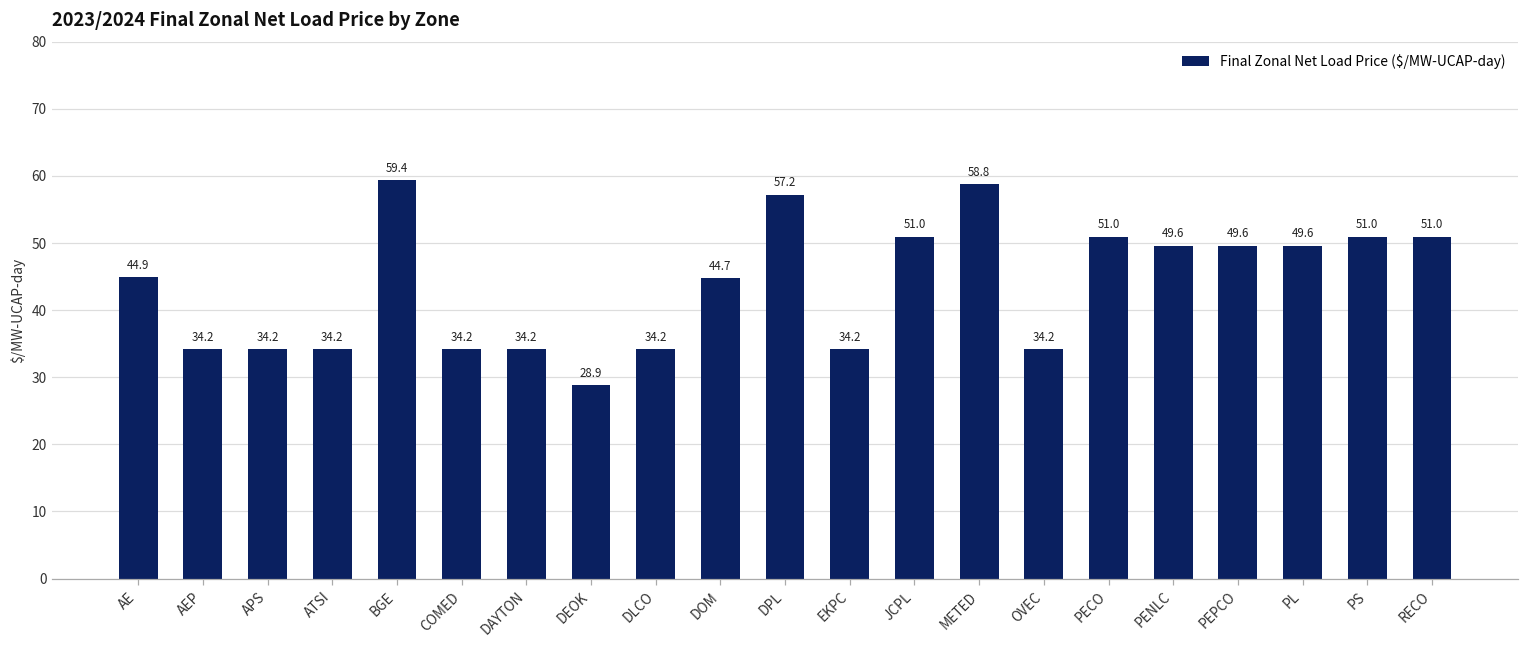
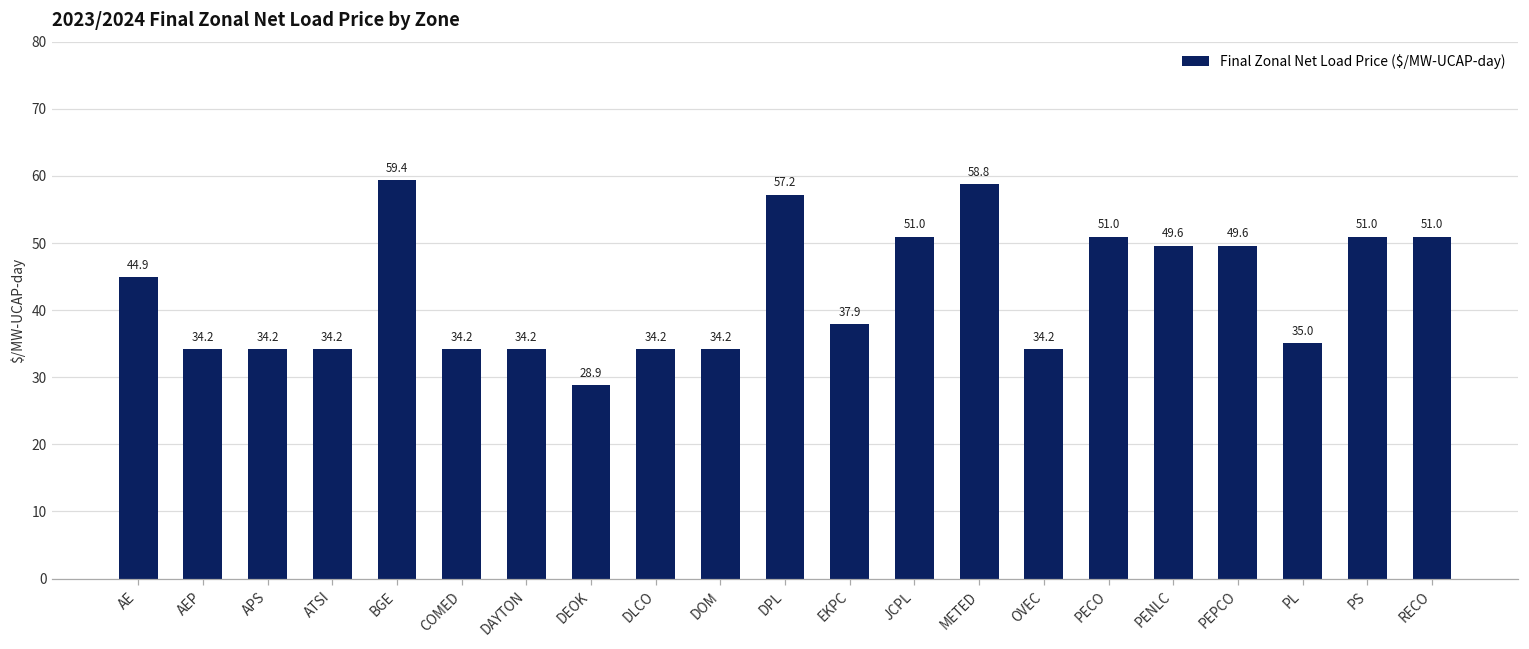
DOM: 44.7 -> 34.2
EKPC: 34.2 -> 37.9
PL: 49.6 -> 35.0
